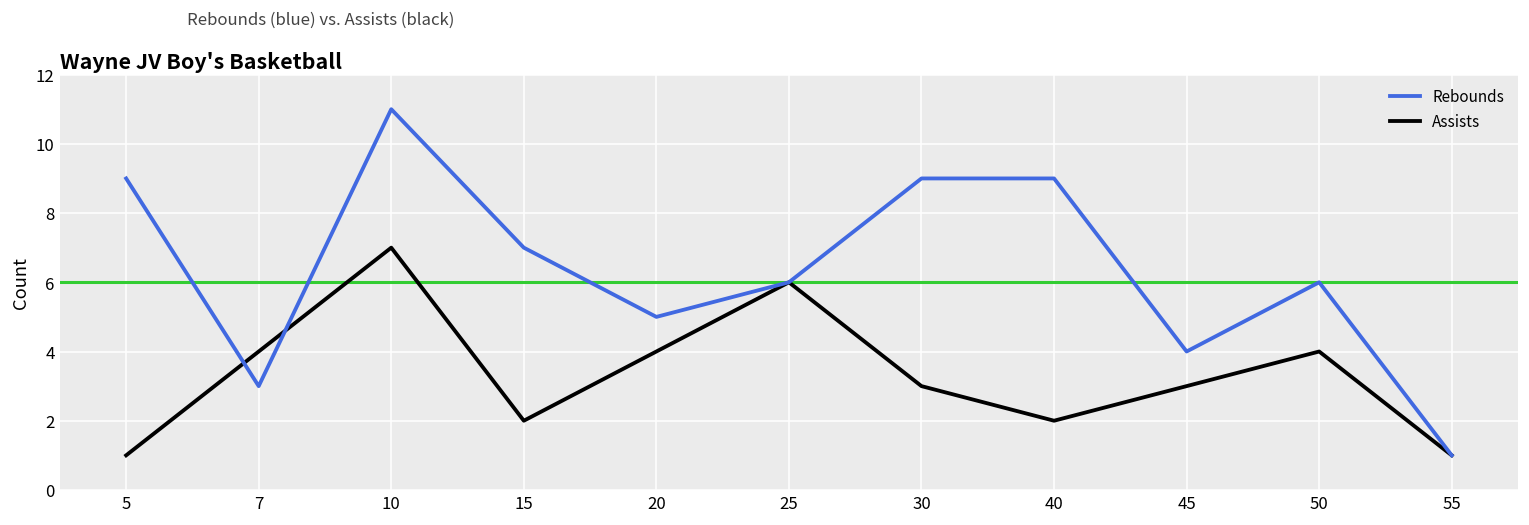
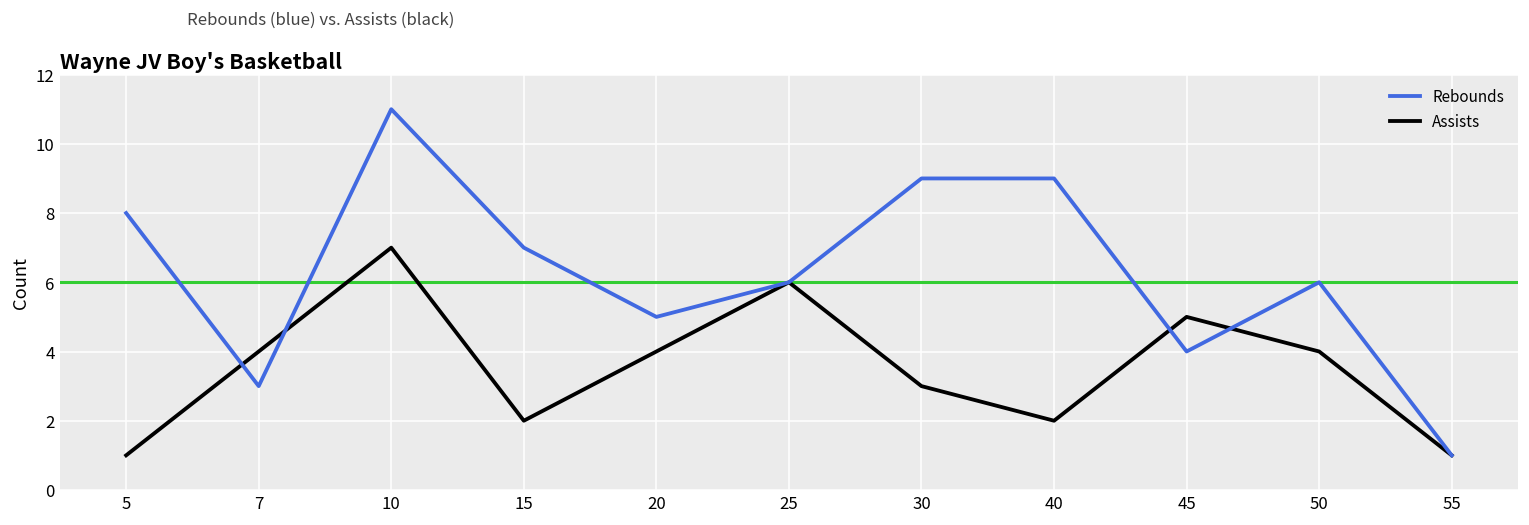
Rebounds, 5: 9 -> 8
Assists, 45: 3 -> 5
